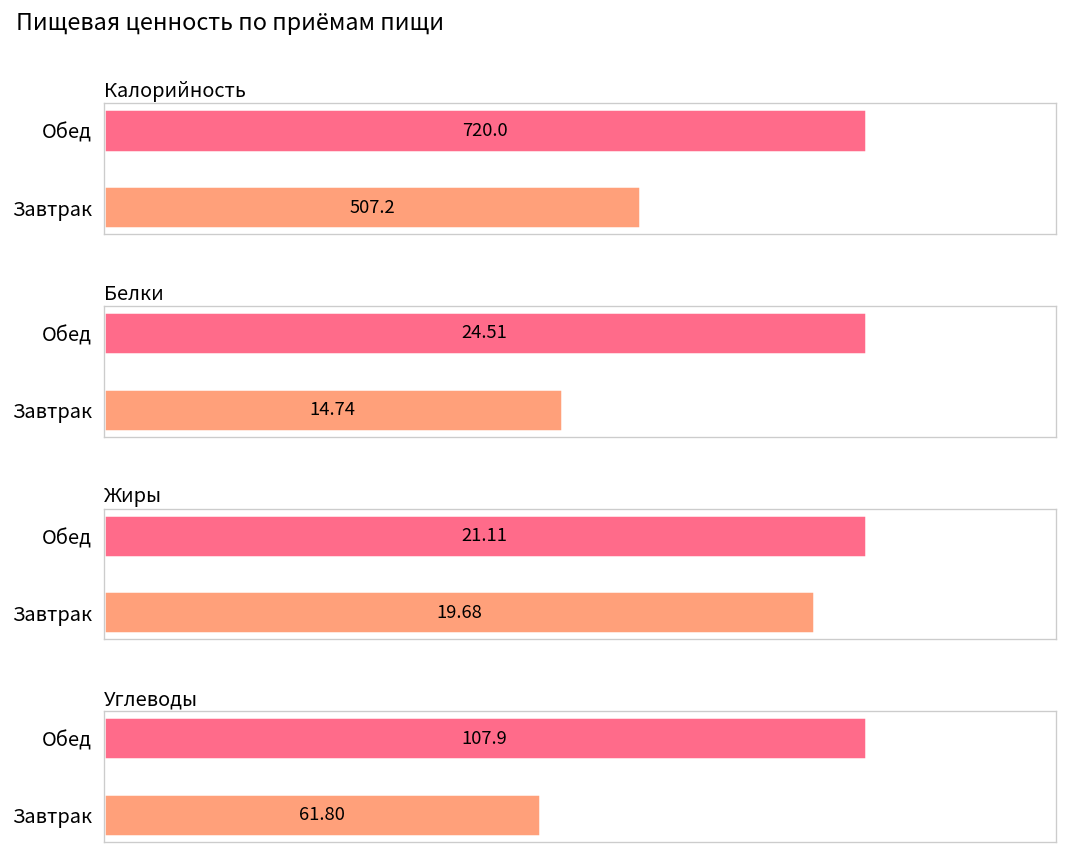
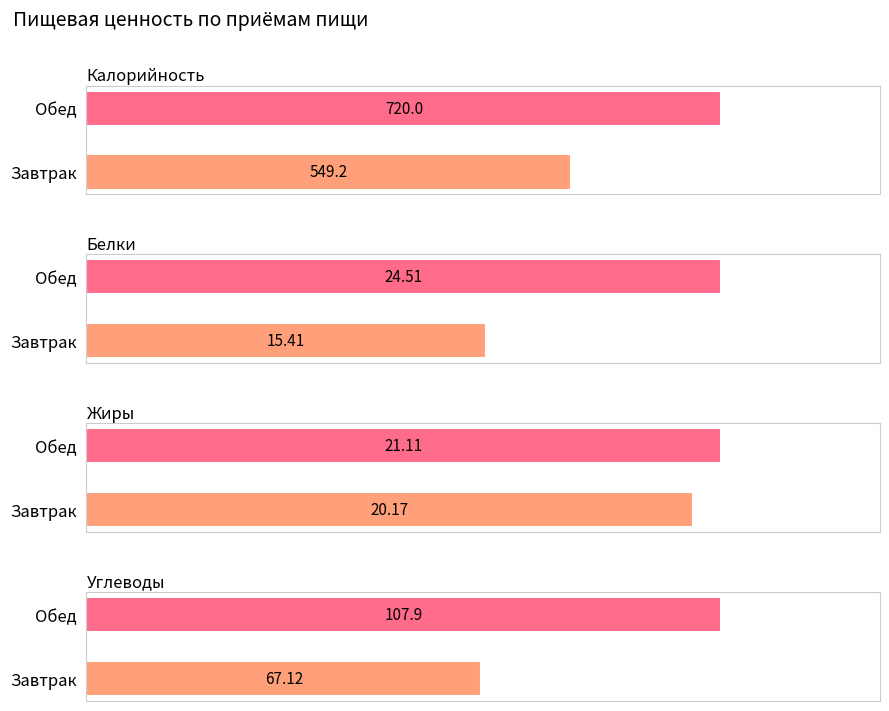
Калорийность, Завтрак: 507.2 -> 549.2
Белки, Завтрак: 14.74 -> 15.41
Жиры, Завтрак: 19.68 -> 20.17
Углеводы, Завтрак: 61.80 -> 67.12
